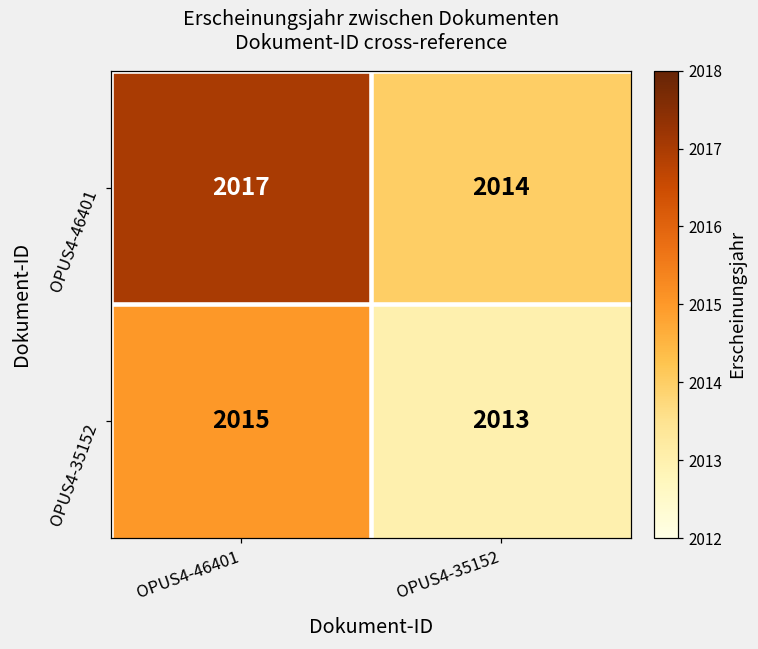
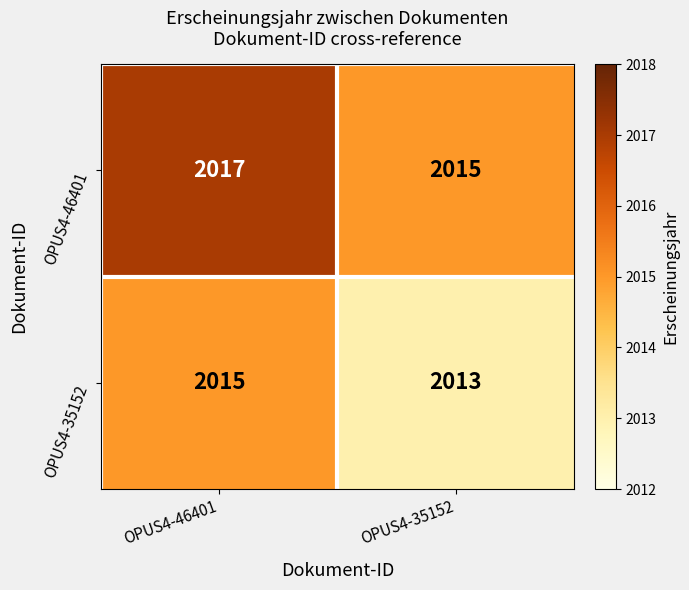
OPUS4-46401, OPUS4-35152: 2014 -> 2015
